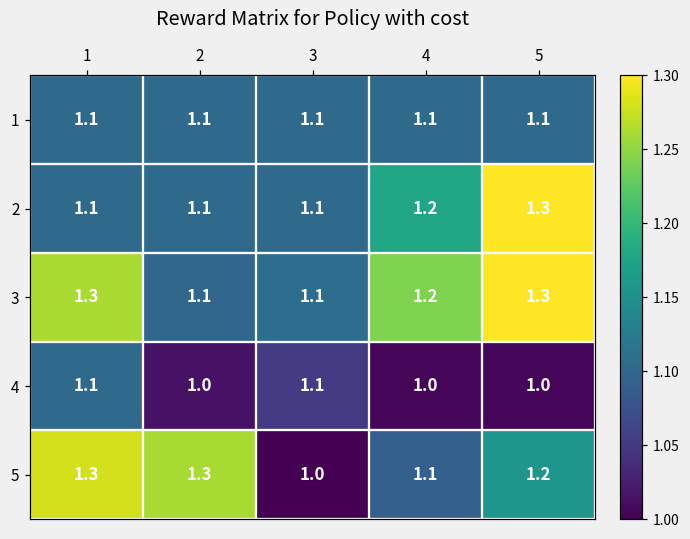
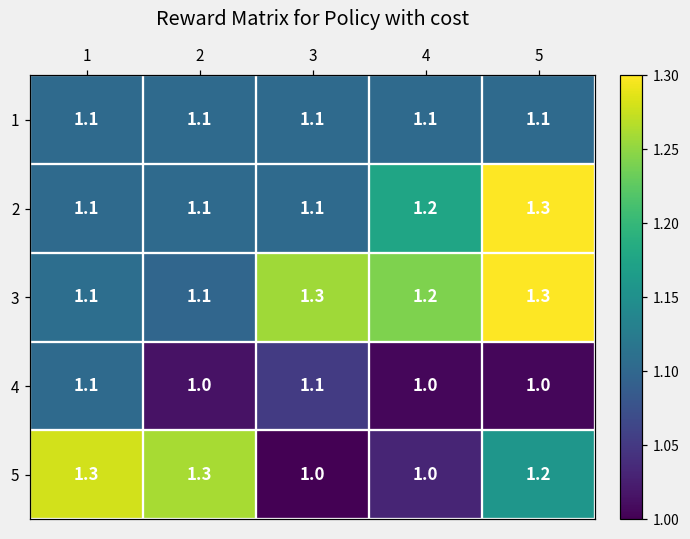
3, 1: 1.3 -> 1.1
3, 3: 1.1 -> 1.3
5, 4: 1.1 -> 1.0
